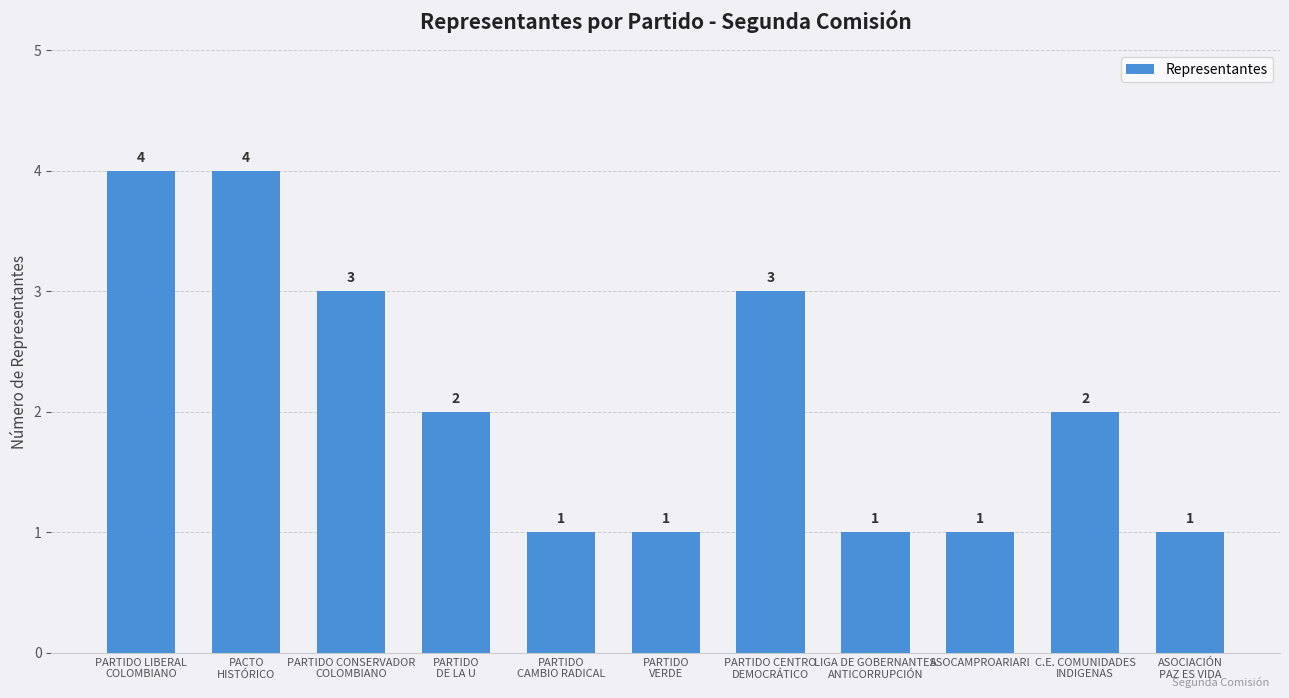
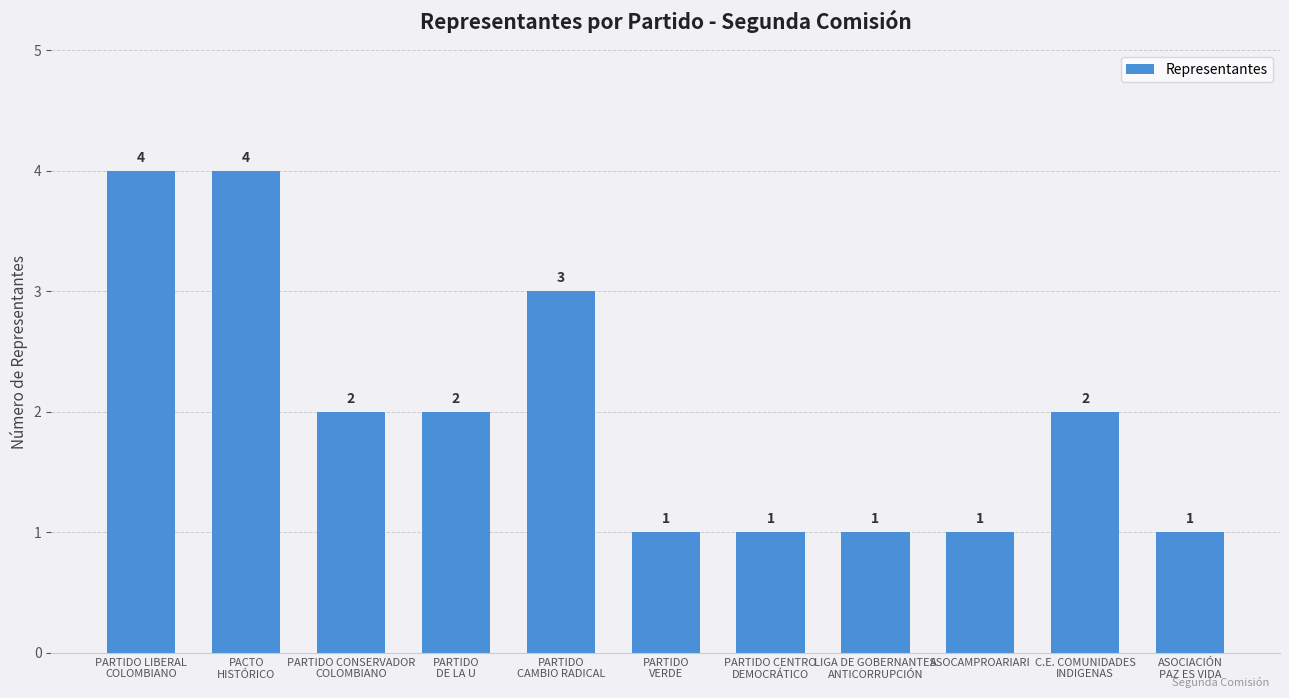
PARTIDO CONSERVADOR COLOMBIANO: 3 -> 2
PARTIDO CAMBIO RADICAL: 1 -> 3
PARTIDO CENTRO DEMOCRÁTICO: 3 -> 1
